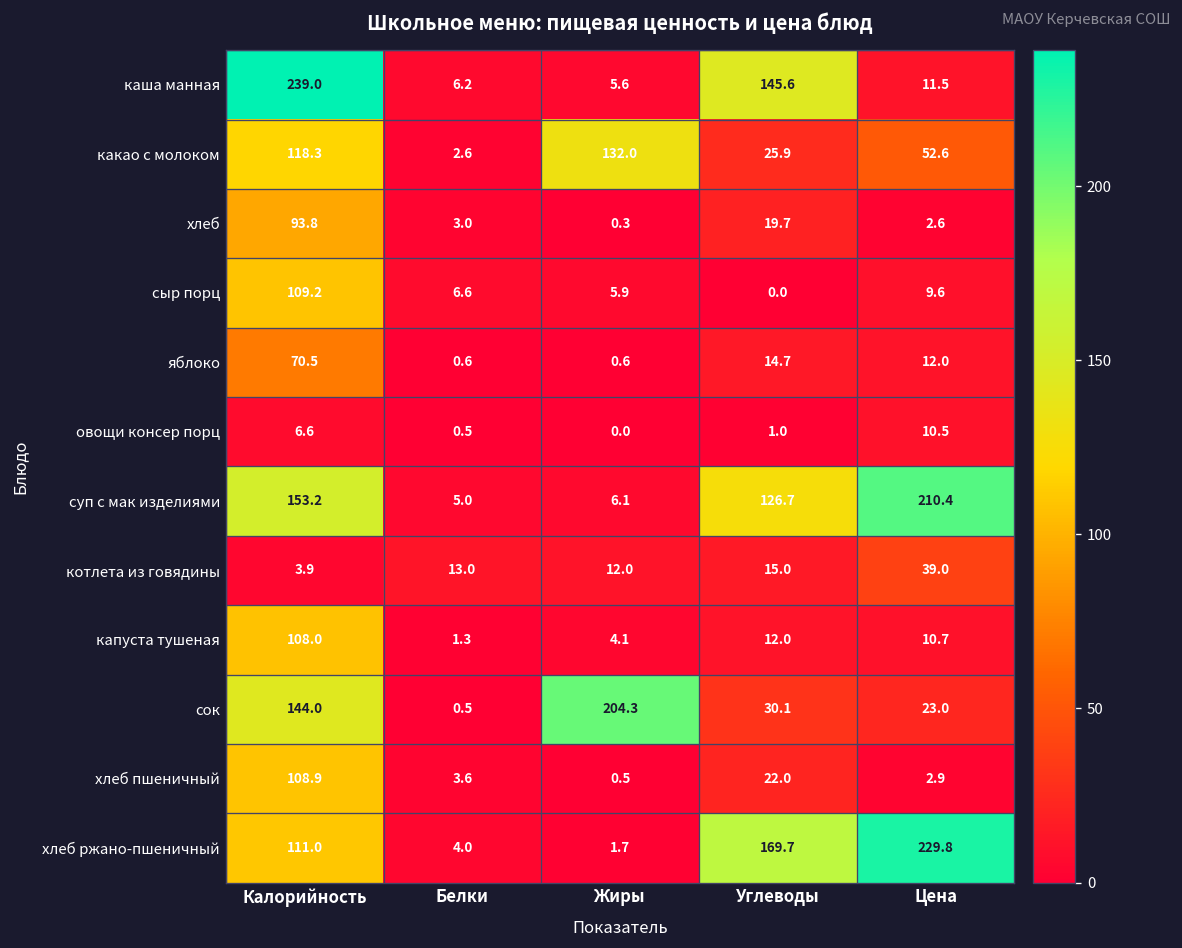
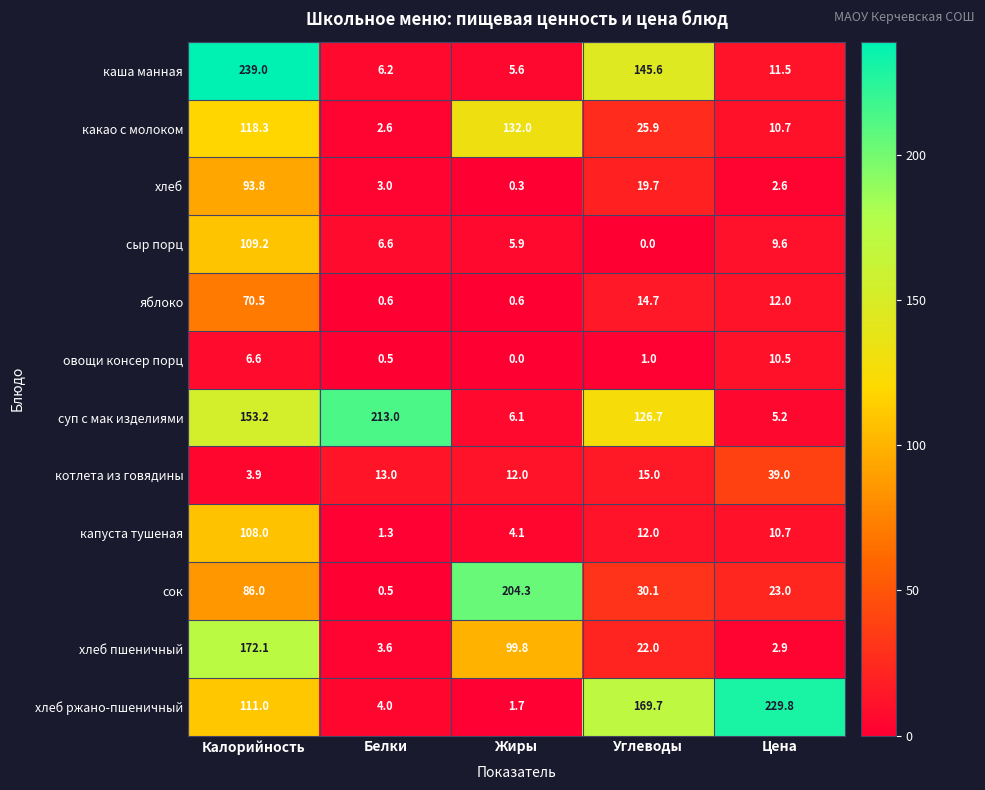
какао с молоком, Цена: 52.6 -> 10.7
суп с мак изделиями, Белки: 5.0 -> 213.0
суп с мак изделиями, Цена: 210.4 -> 5.2
сок, Калорийность: 144.0 -> 86.0
хлеб пшеничный, Калорийность: 108.9 -> 172.1
хлеб пшеничный, Жиры: 0.5 -> 99.8
